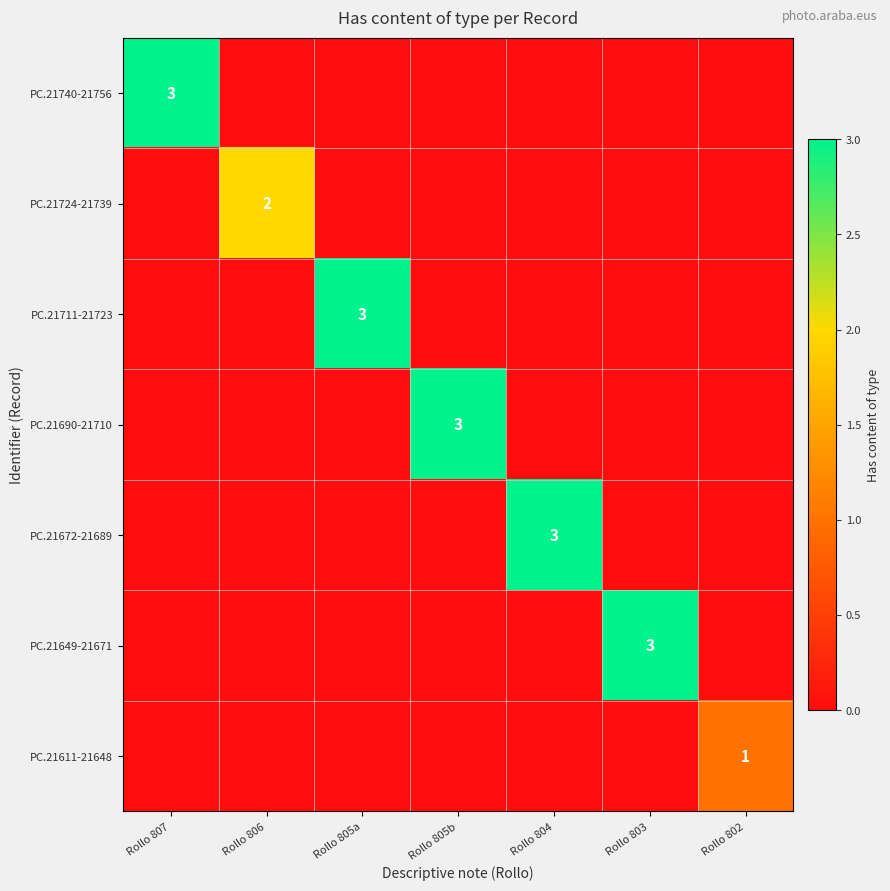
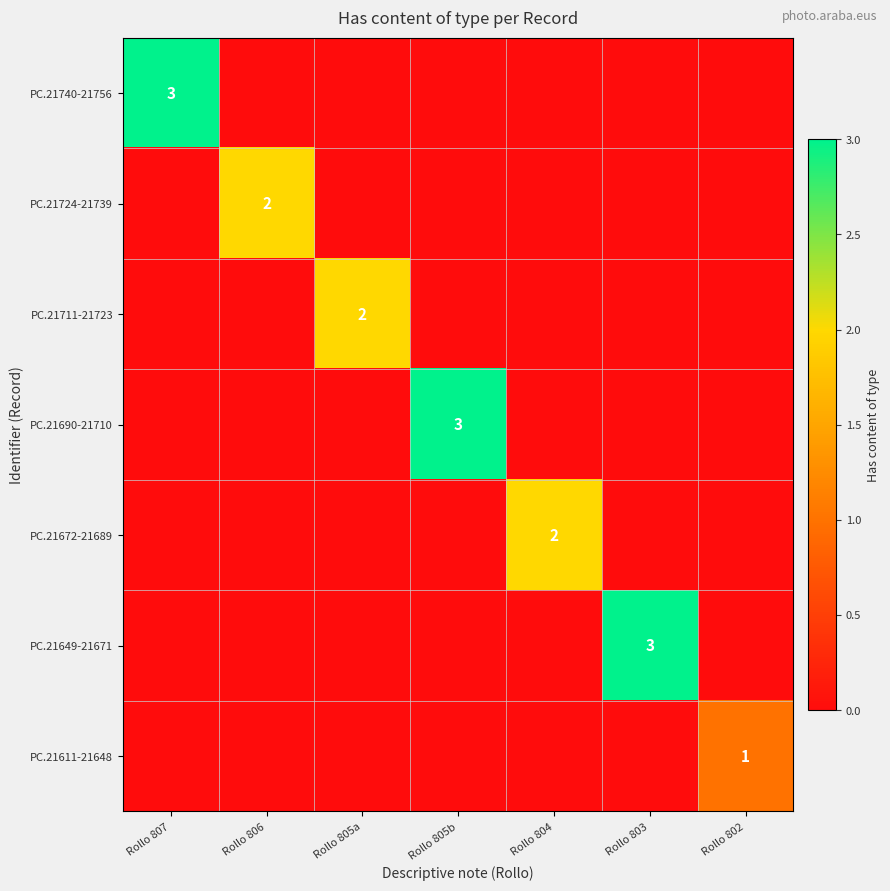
PC.21711-21723, Rollo 805a: 3 -> 2
PC.21672-21689, Rollo 804: 3 -> 2
